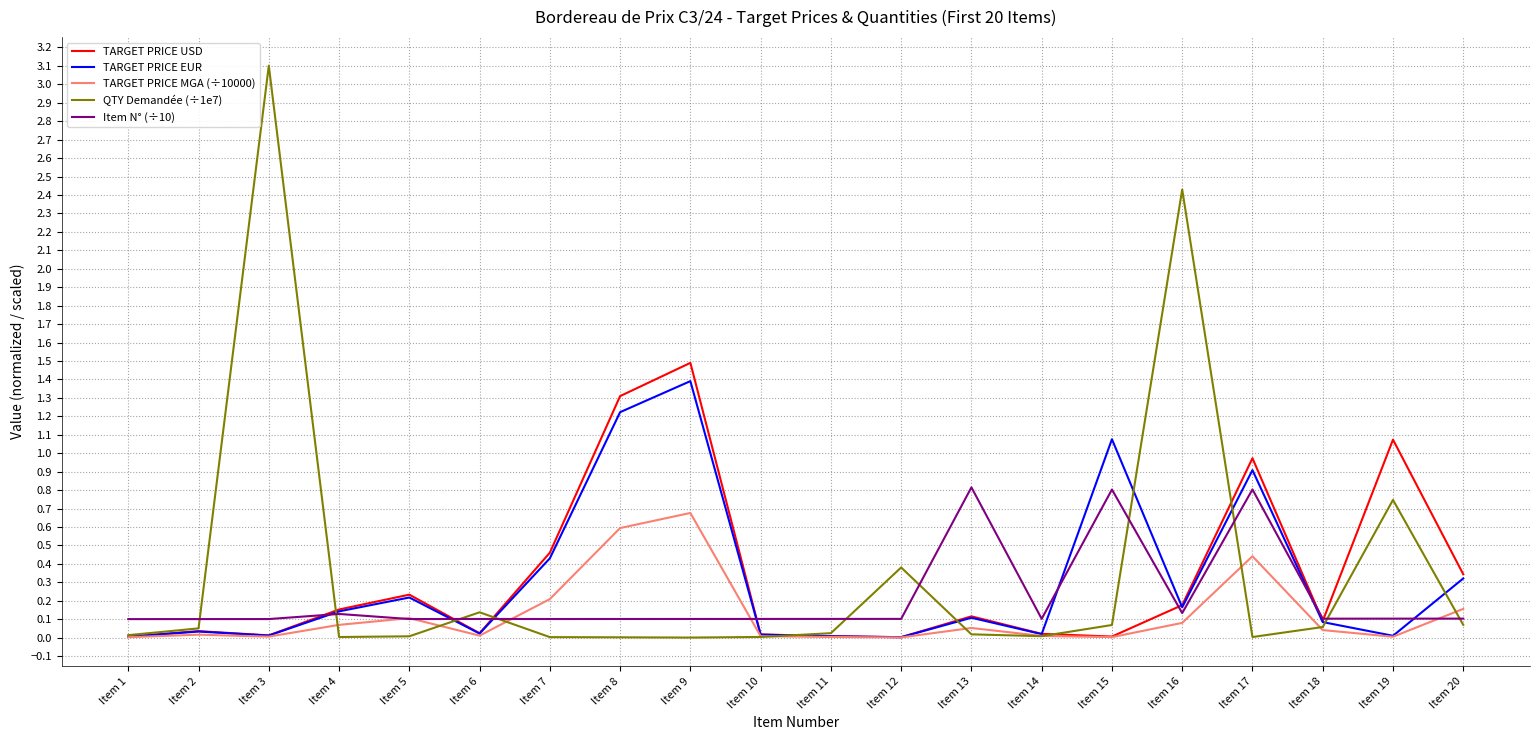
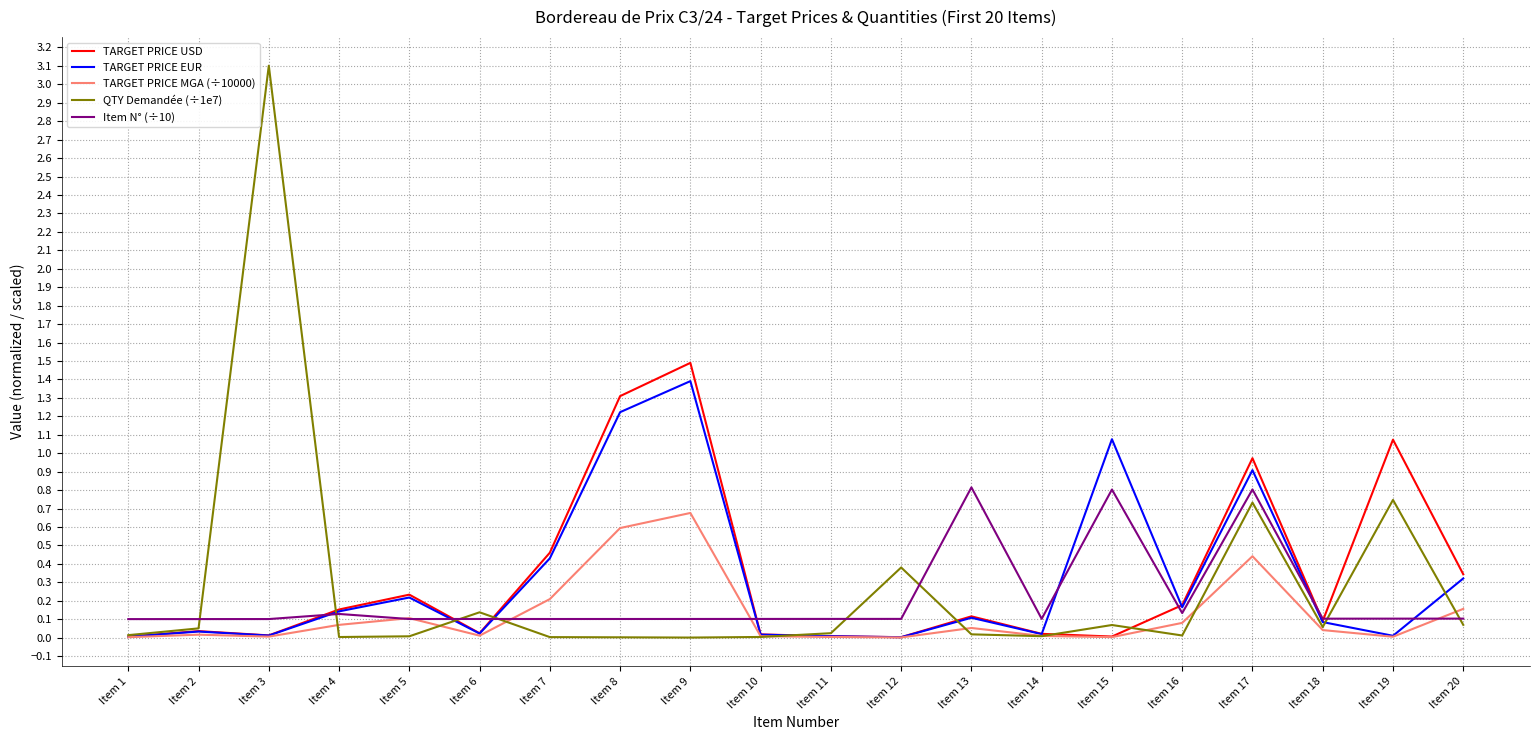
QTY Demandée (÷1e7), Item 16: 2.43 -> 0.01
QTY Demandée (÷1e7), Item 17: 0.00 -> 0.73
